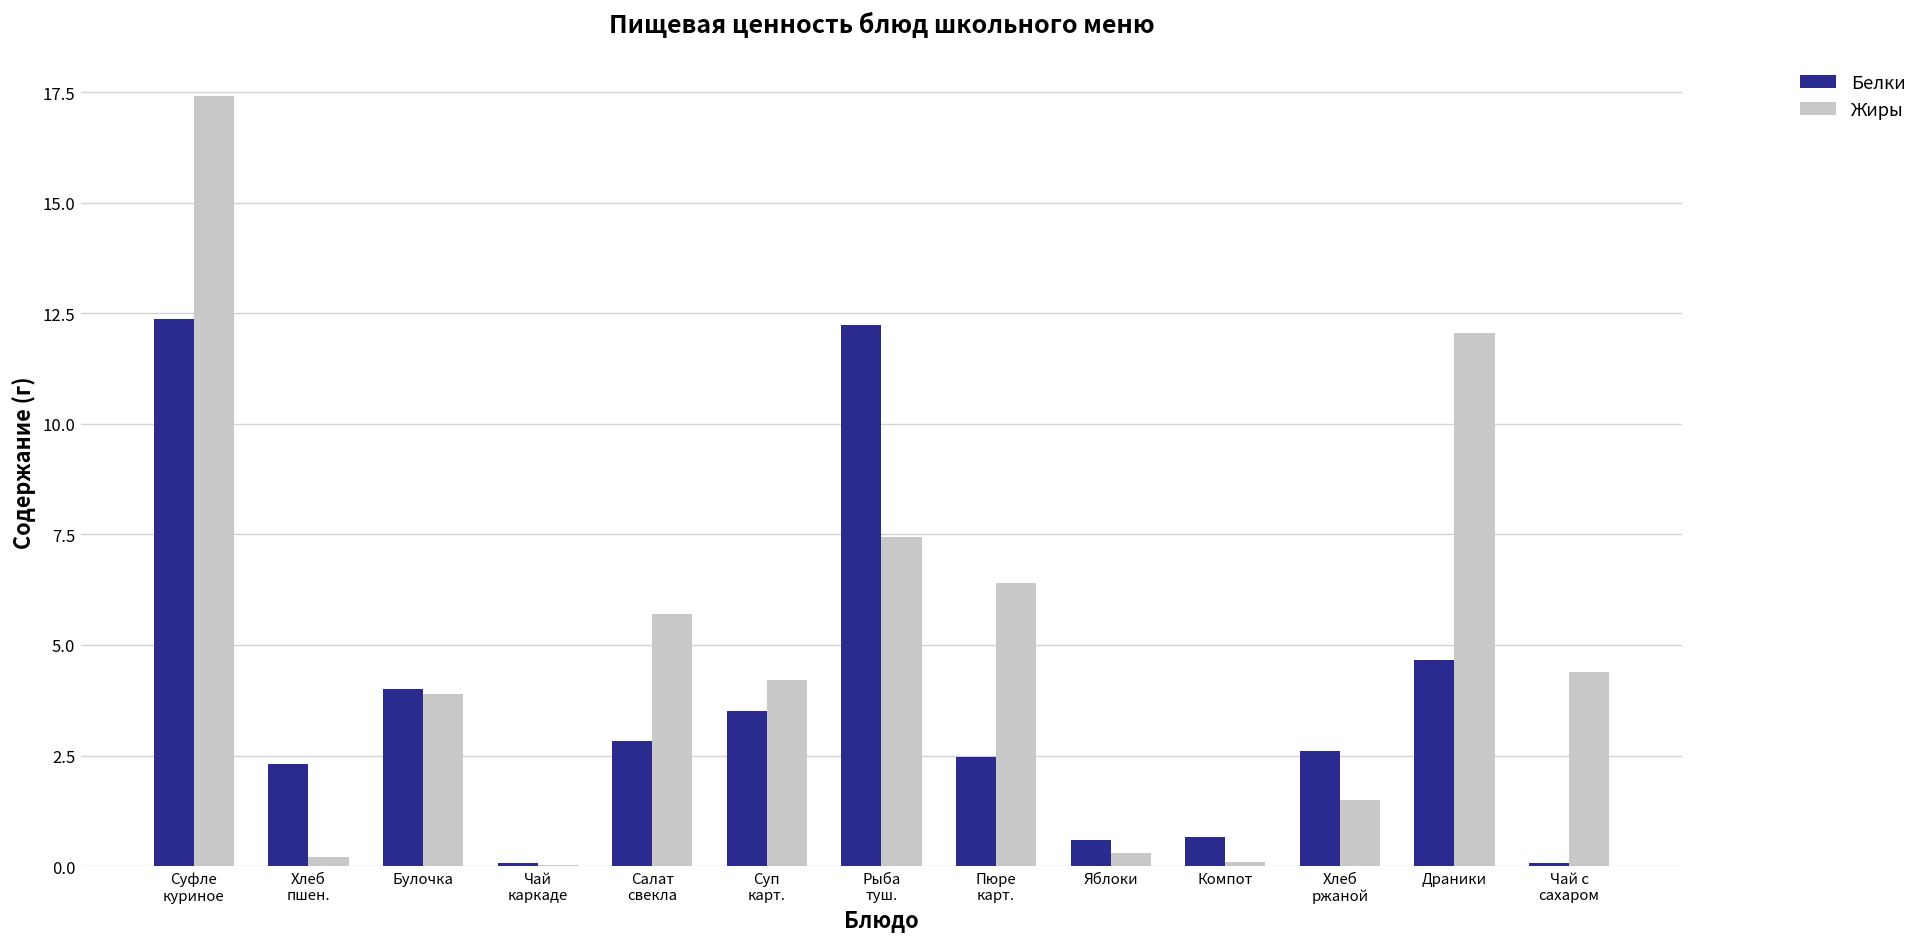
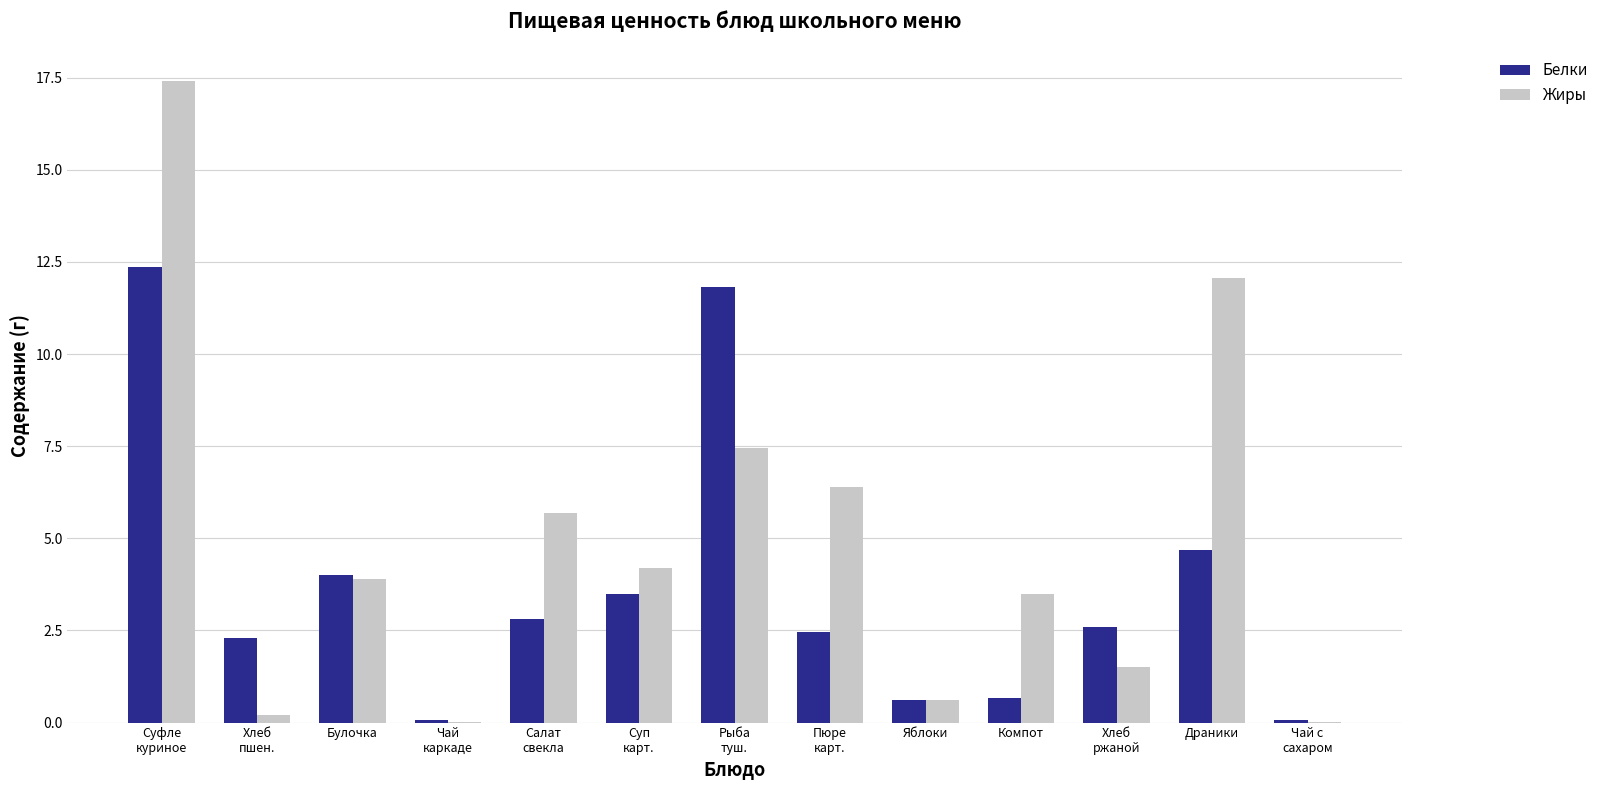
Белки, Рыба туш.: 12.2 -> 11.8
Жиры, Яблоки: 0.3 -> 0.6
Жиры, Компот: 0.1 -> 3.5
Жиры, Чай с сахаром: 4.4 -> 0.0
